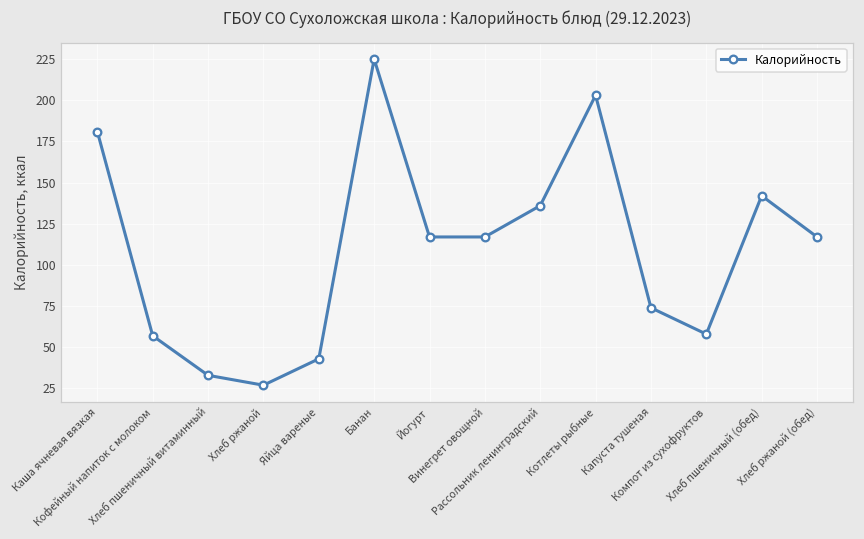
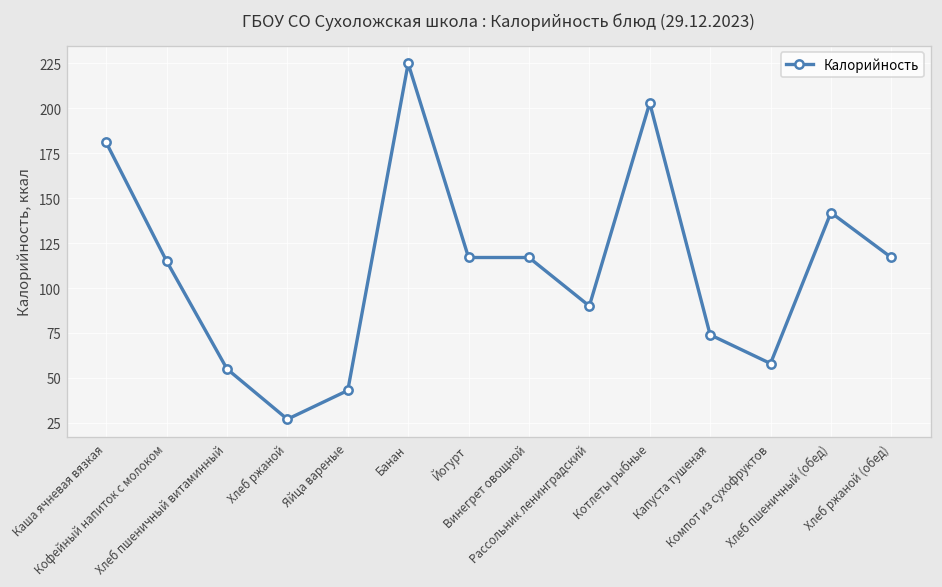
Кофейный напиток с молоком: 57 -> 115
Хлеб пшеничный витаминный: 33 -> 55
Рассольник ленинградский: 136 -> 90
